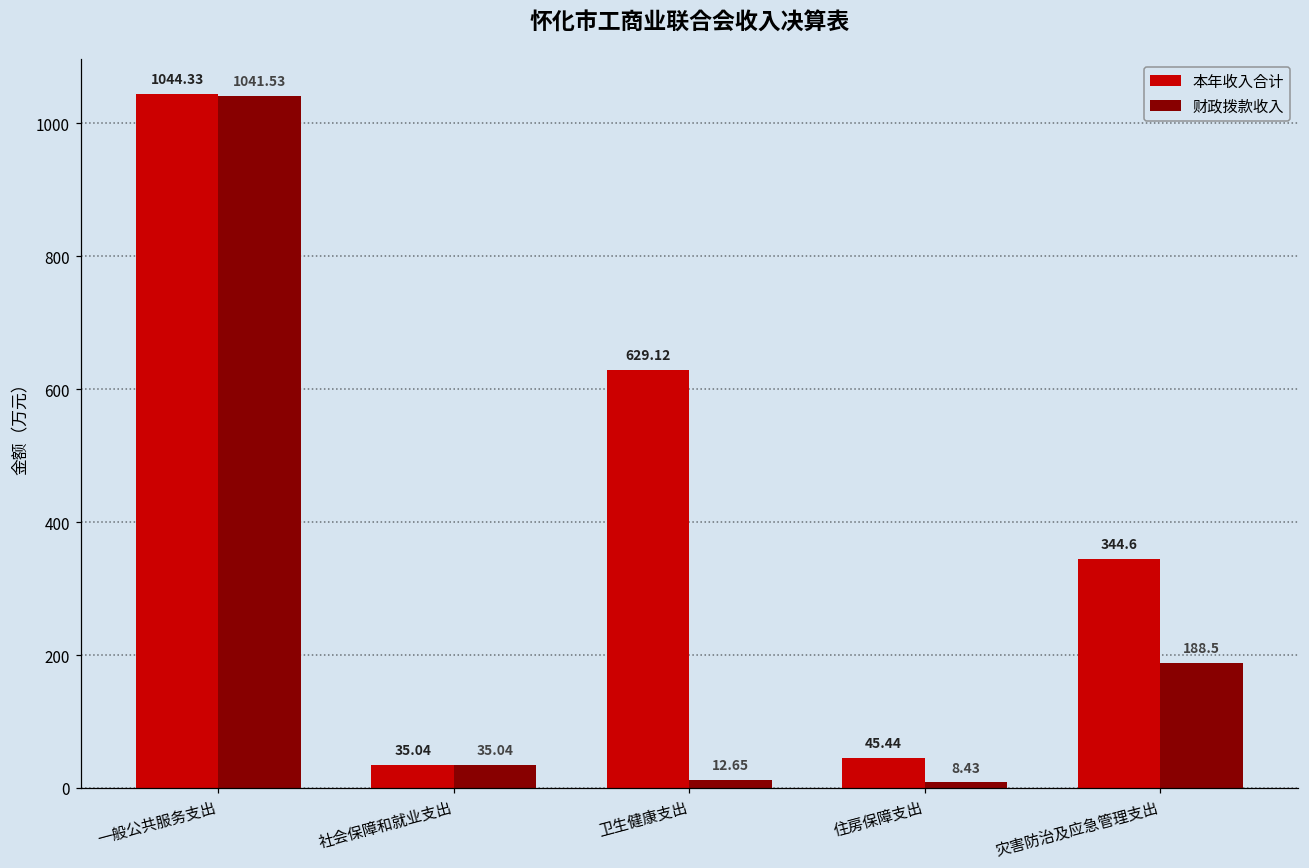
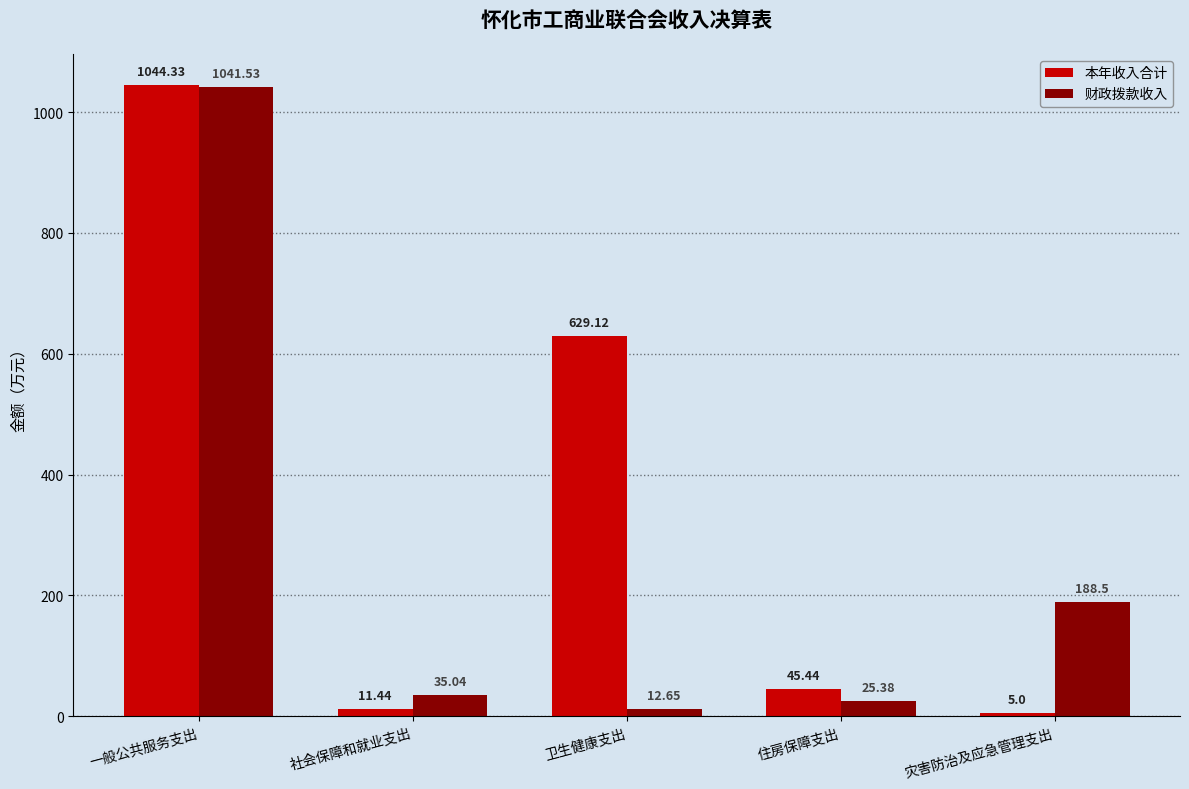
本年收入合计, 社会保障和就业支出: 35.04 -> 11.44
财政拨款收入, 住房保障支出: 8.43 -> 25.38
本年收入合计, 灾害防治及应急管理支出: 344.6 -> 5.0
